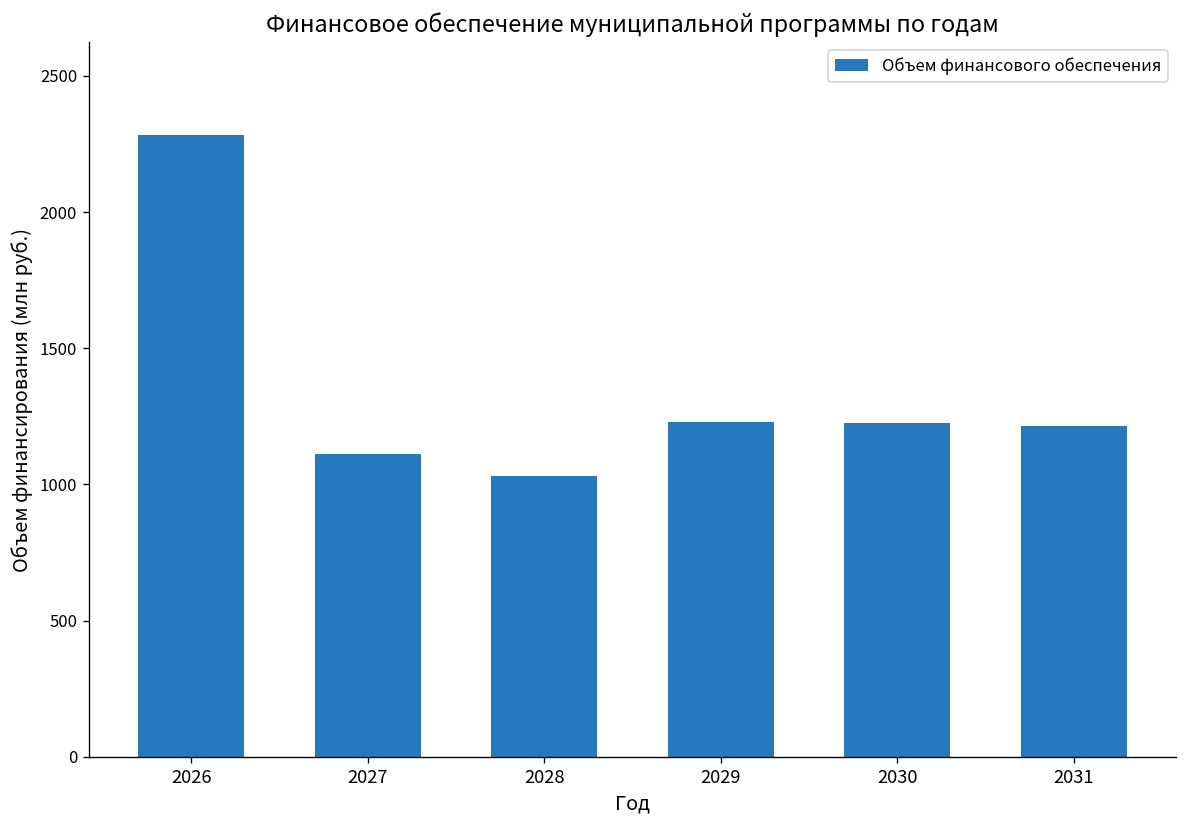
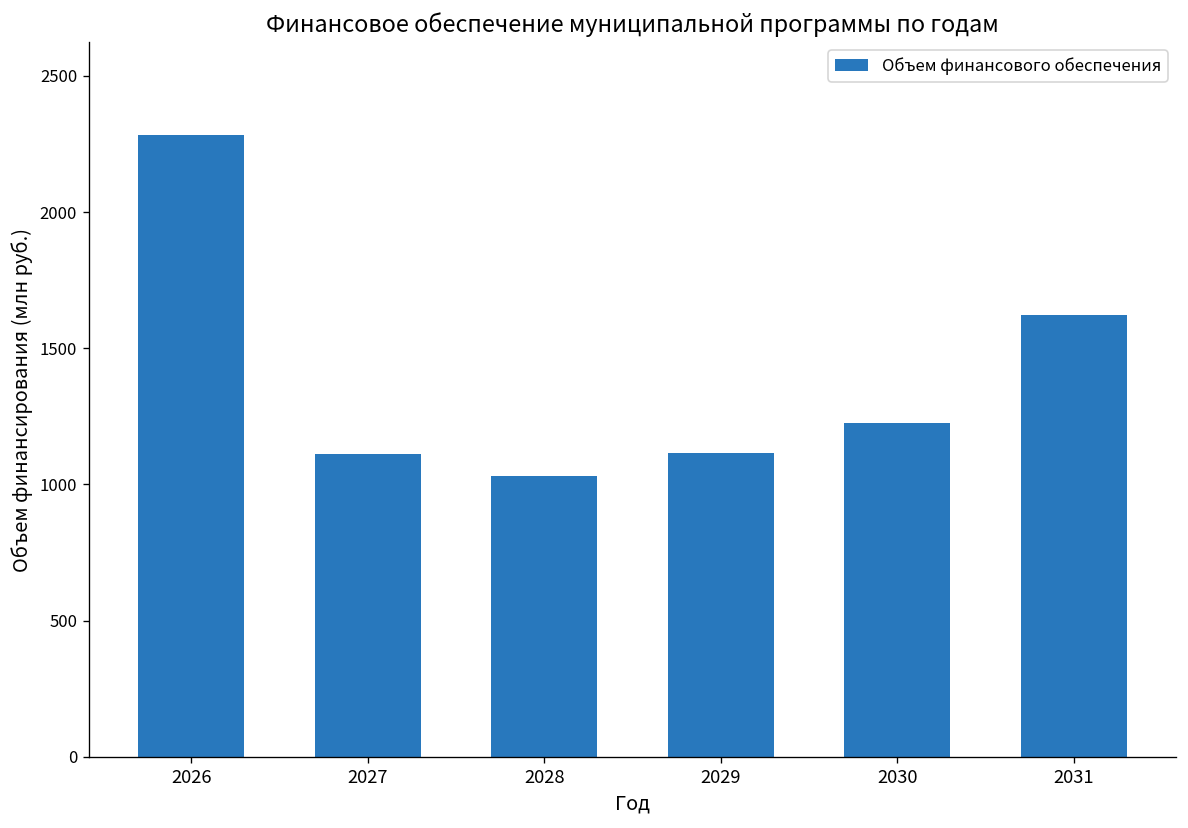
2029: 1230 -> 1120
2031: 1210 -> 1620
